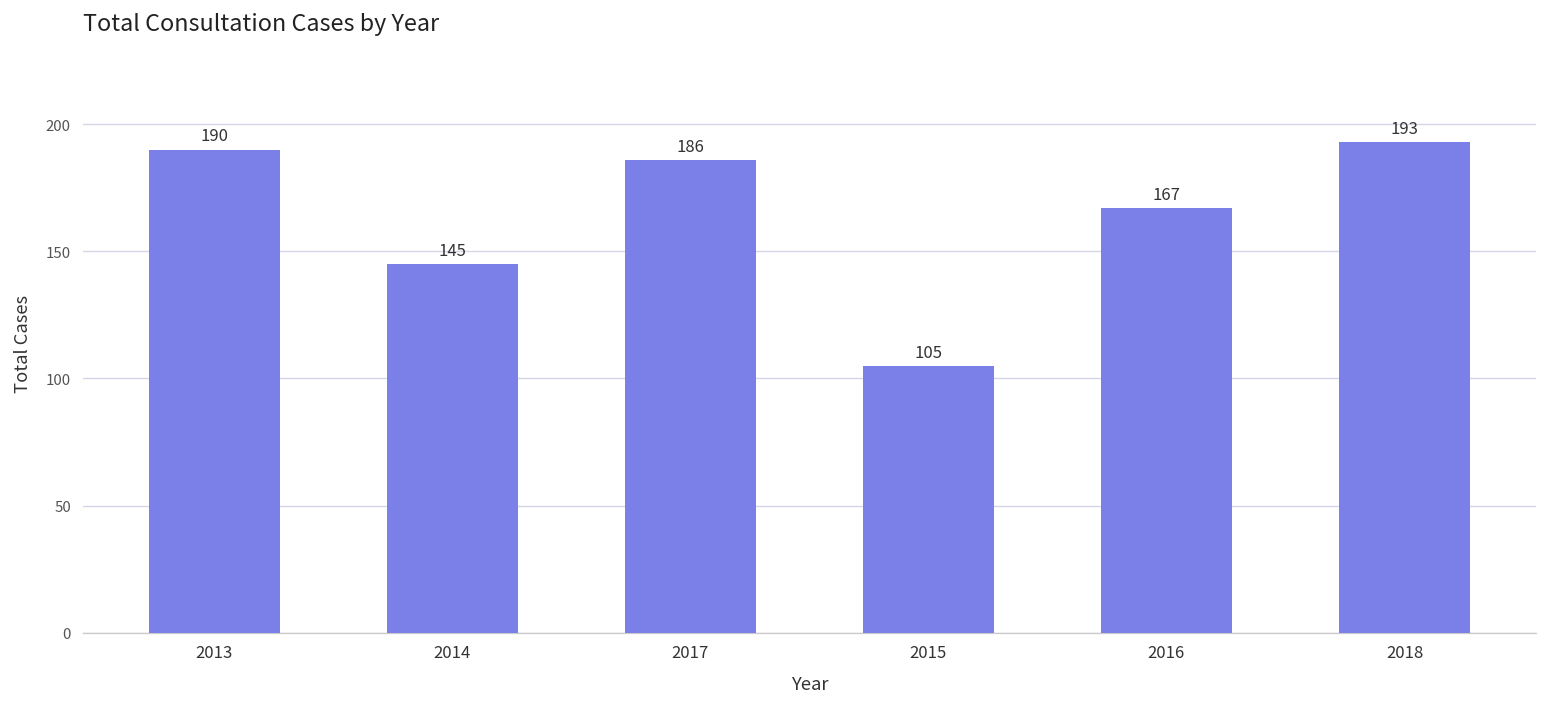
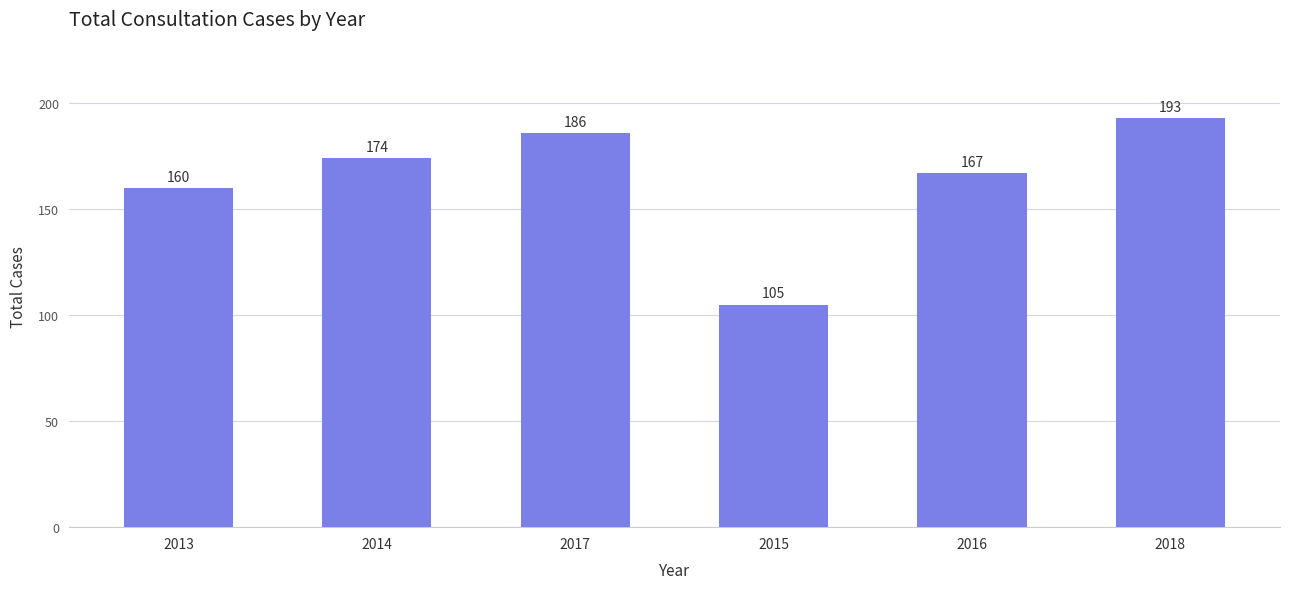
2013: 190 -> 160
2014: 145 -> 174
